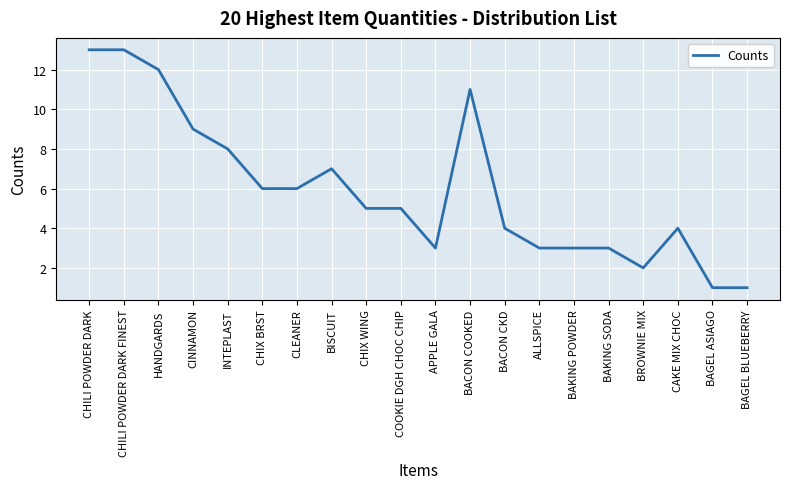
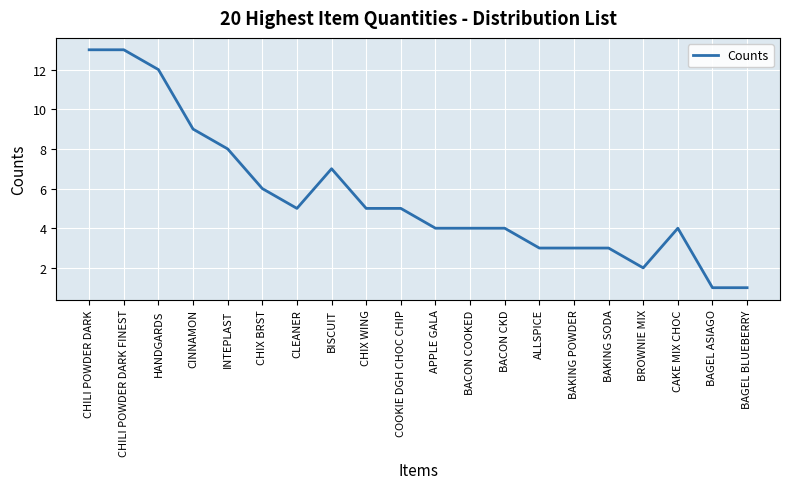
CLEANER: 6 -> 5
APPLE GALA: 3 -> 4
BACON COOKED: 11 -> 4
